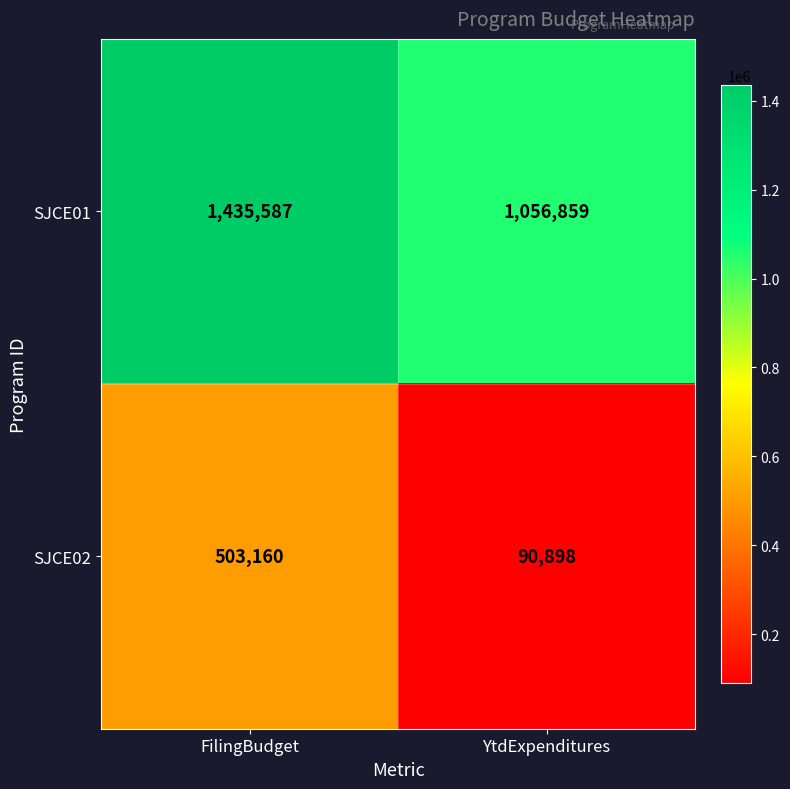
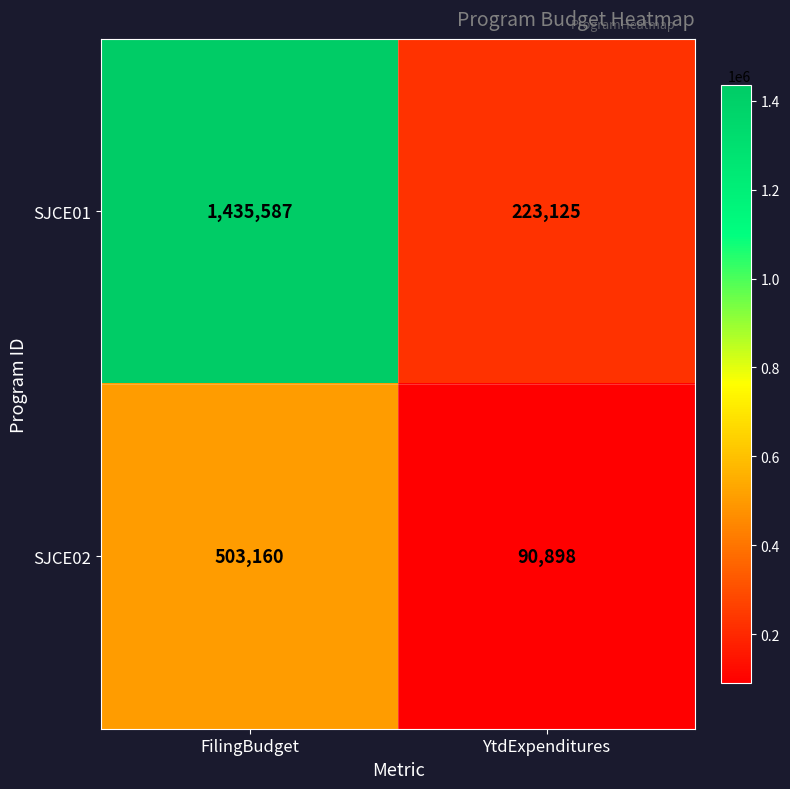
SJCE01, YtdExpenditures: 1,056,859 -> 223,125
